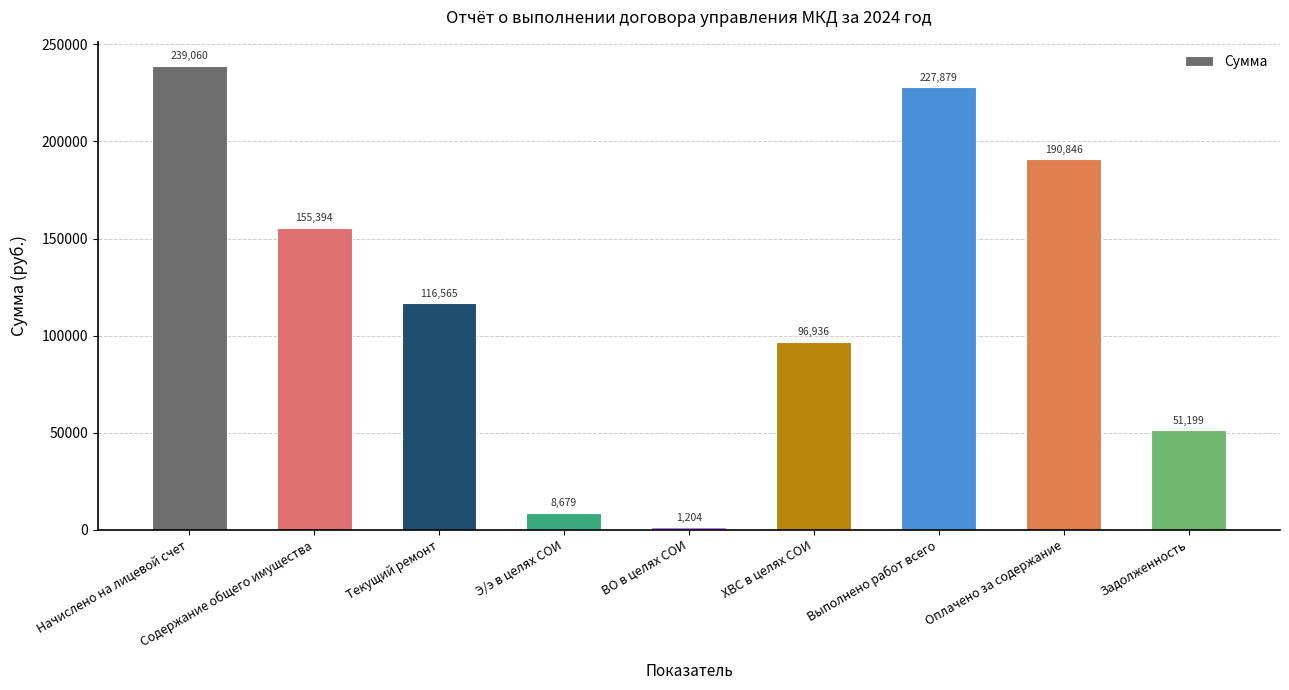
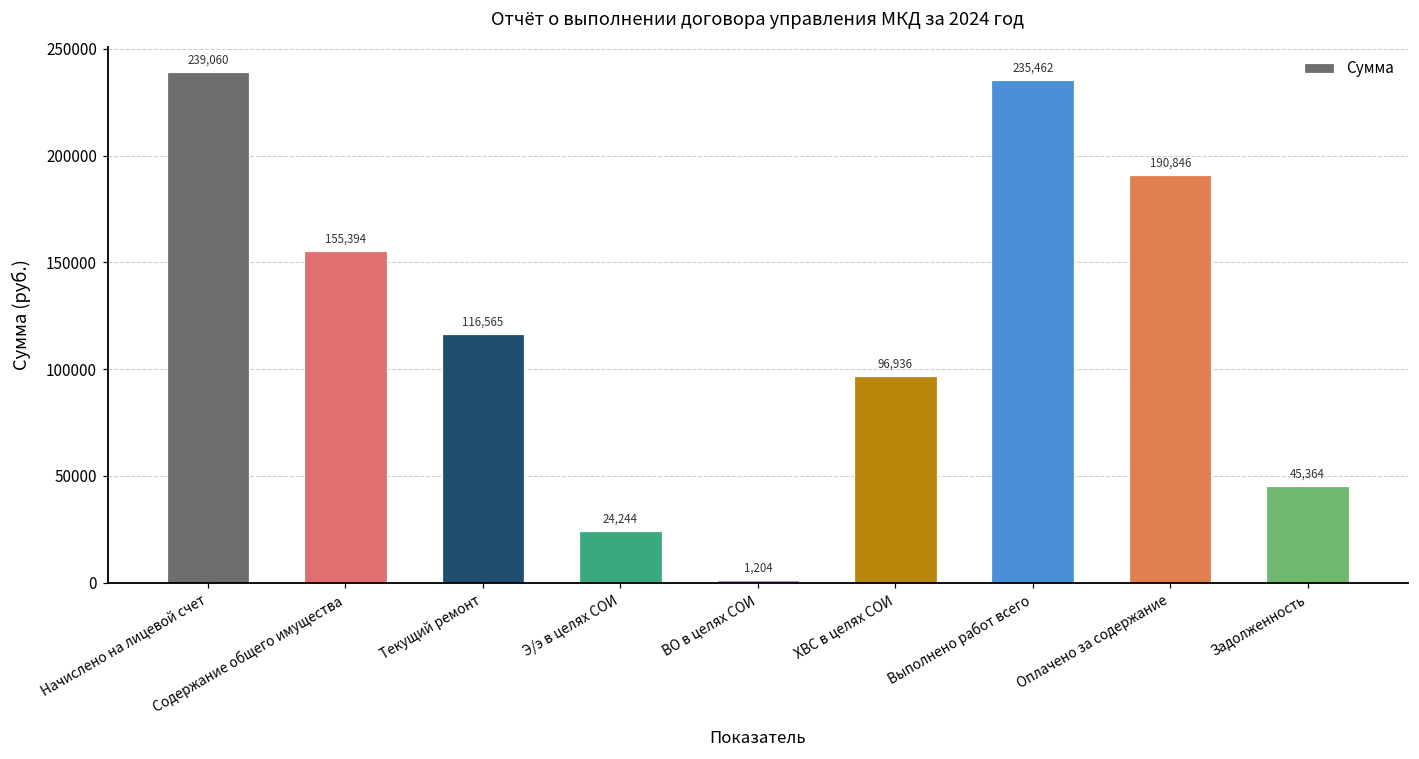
Э/э в целях СОИ: 8,679 -> 24,244
Выполнено работ всего: 227,879 -> 235,462
Задолженность: 51,199 -> 45,364
